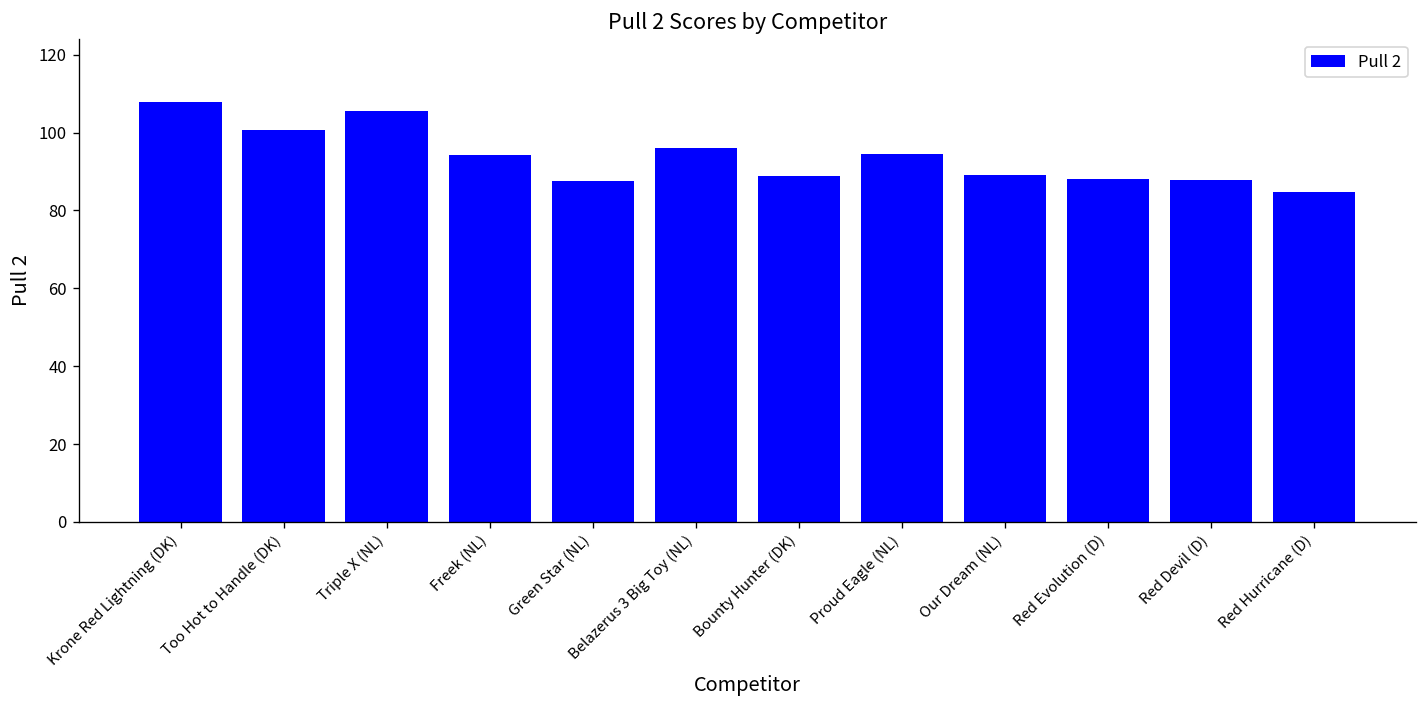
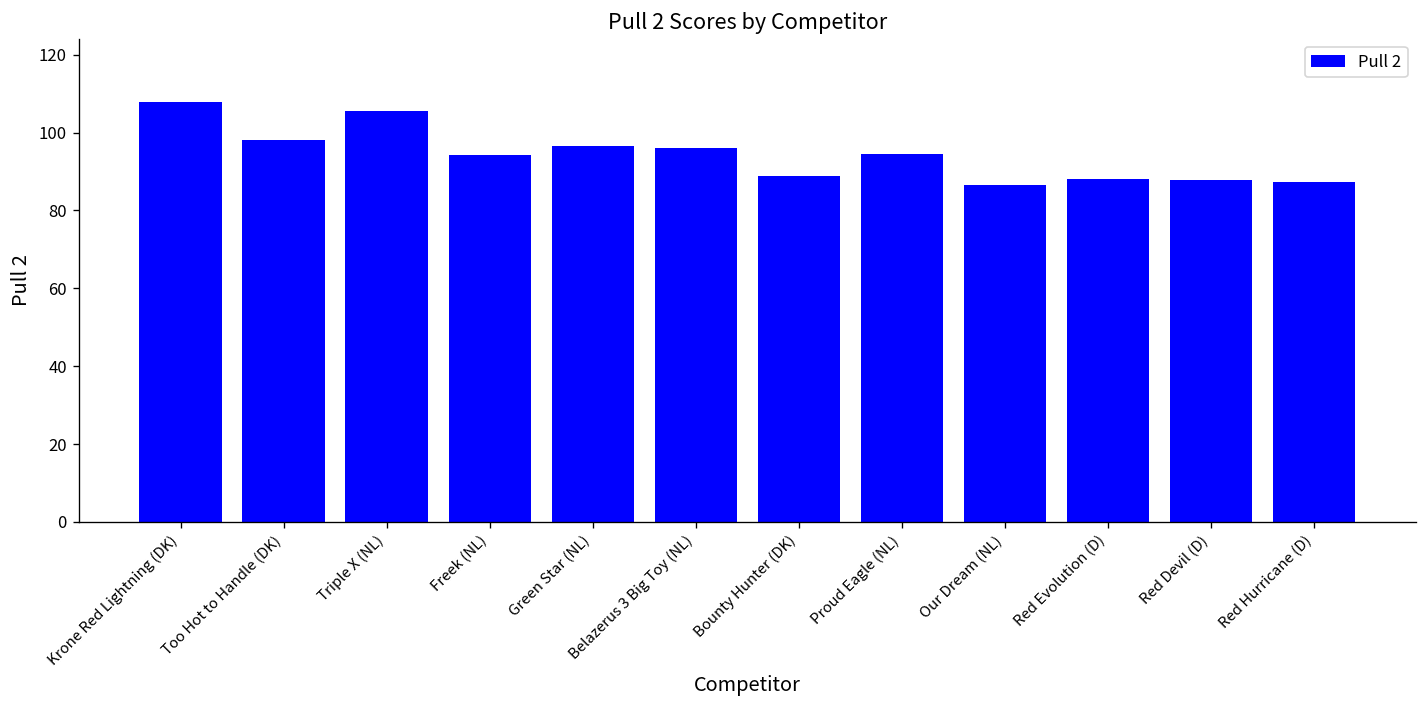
Too Hot to Handle (DK): 101 -> 98
Green Star (NL): 88 -> 97
Our Dream (NL): 89 -> 86
Red Hurricane (D): 85 -> 87
